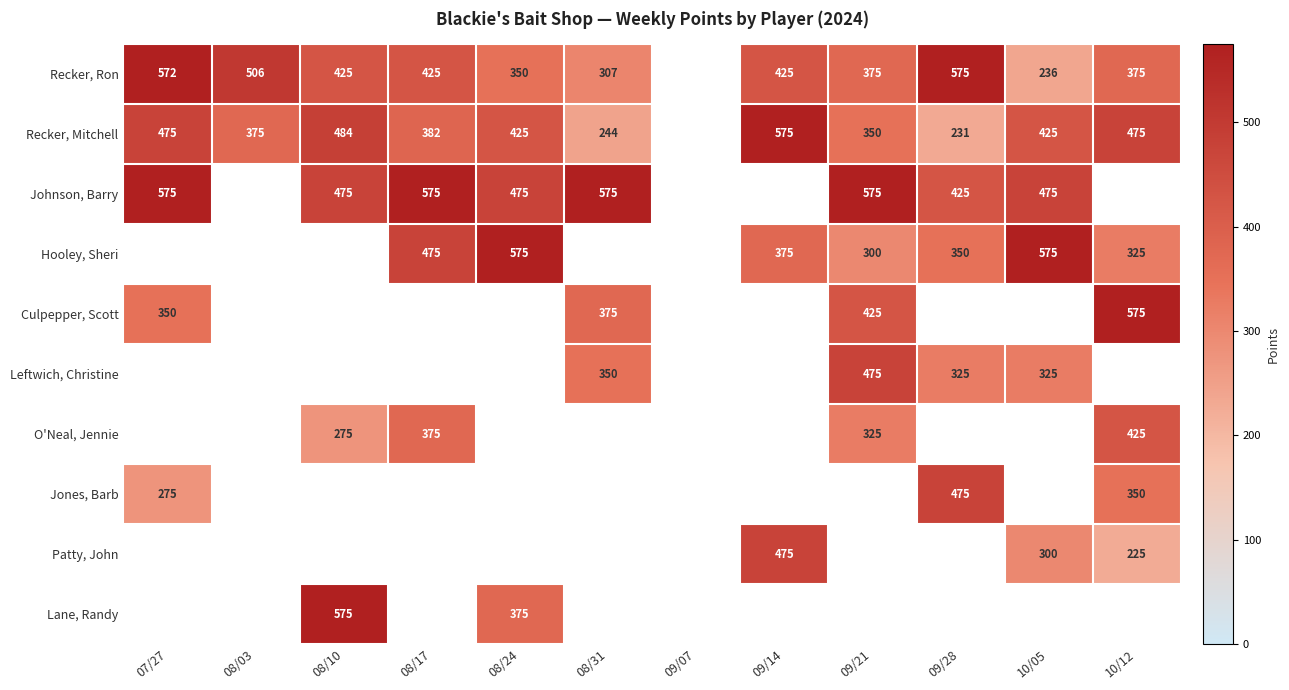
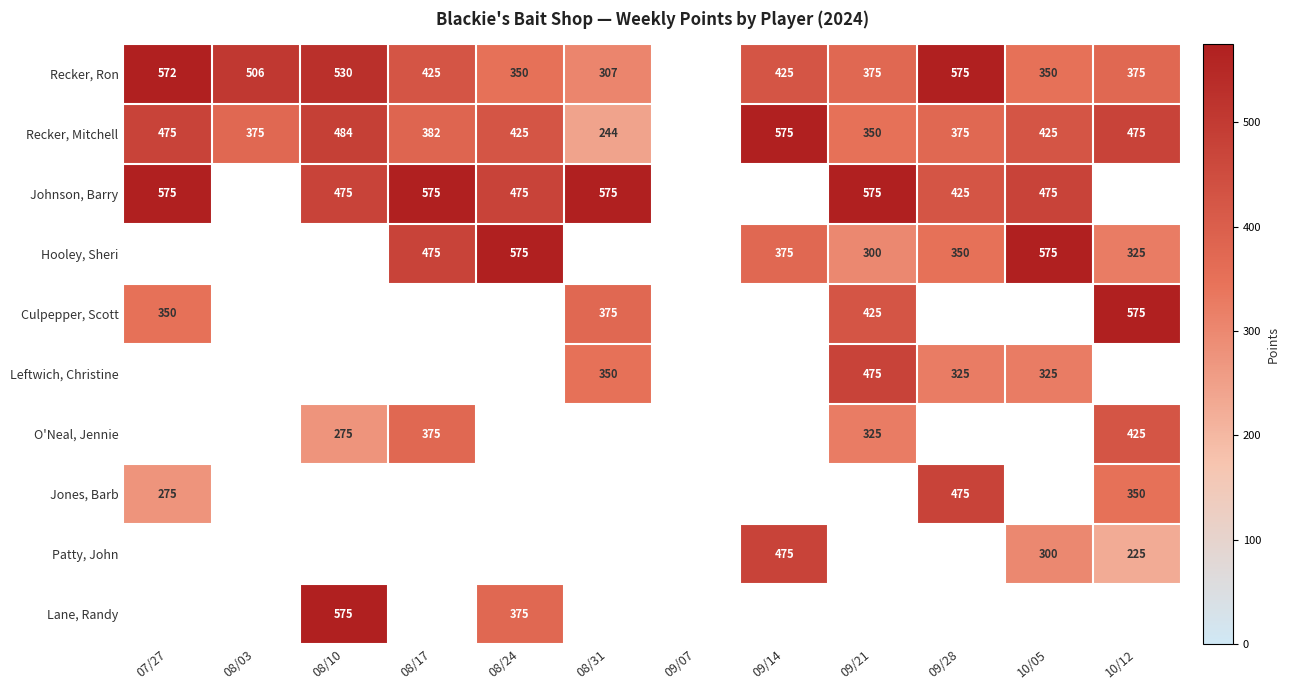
Recker, Ron, 08/10: 425 -> 530
Recker, Ron, 10/05: 236 -> 350
Recker, Mitchell, 09/28: 231 -> 375
